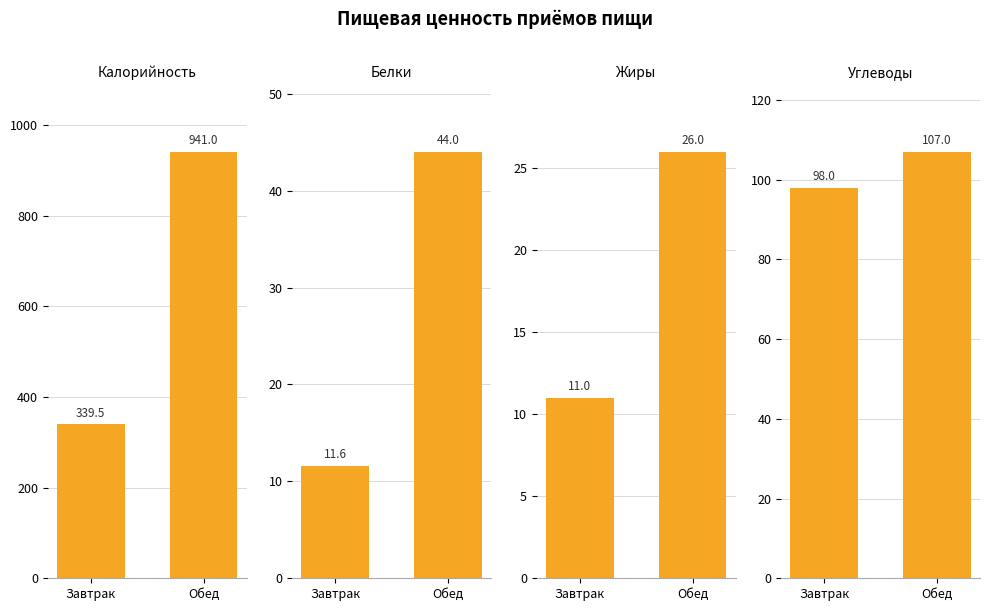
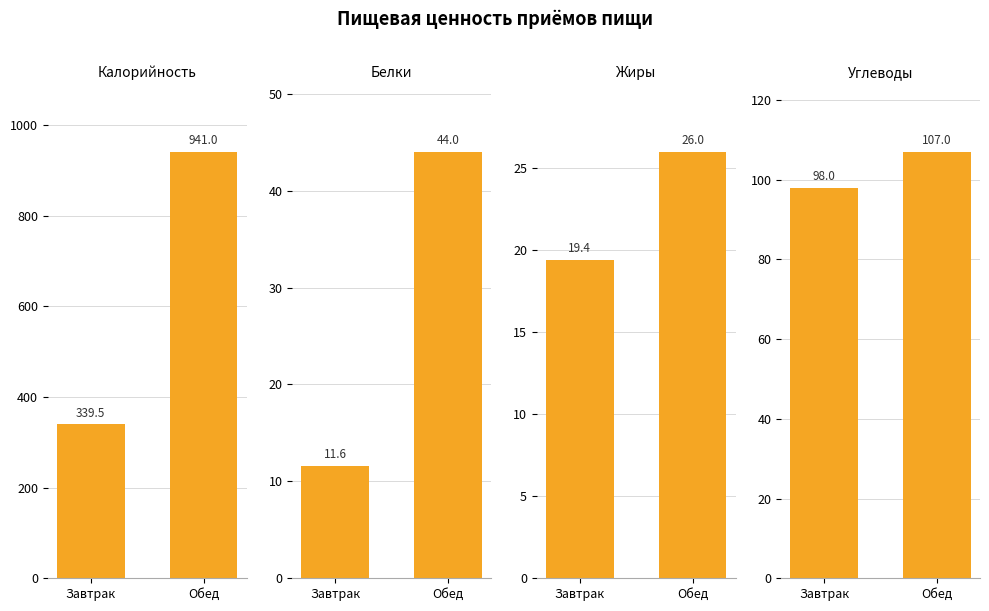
Жиры, Завтрак: 11.0 -> 19.4
